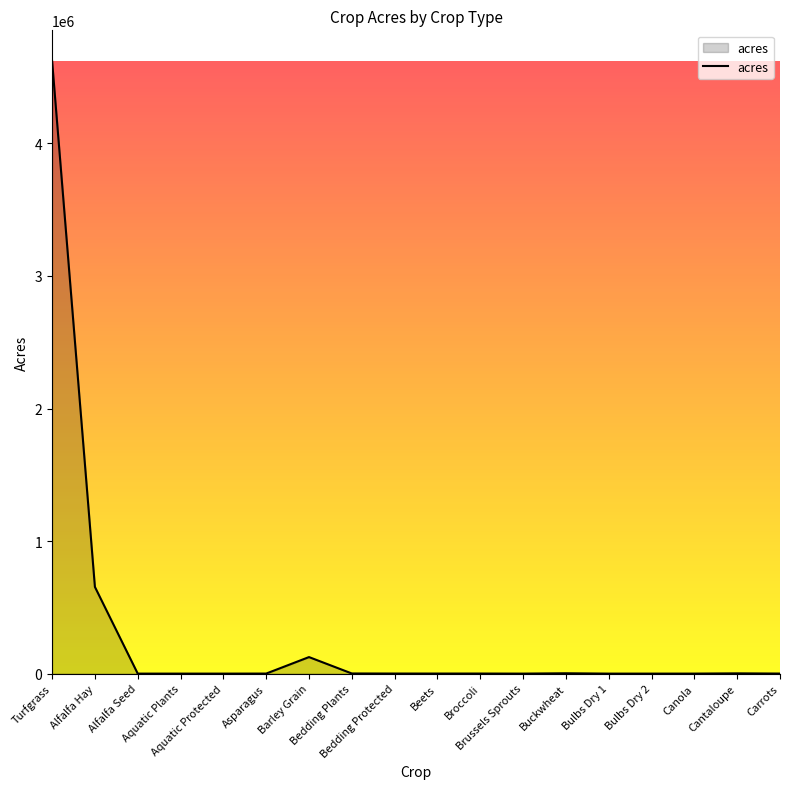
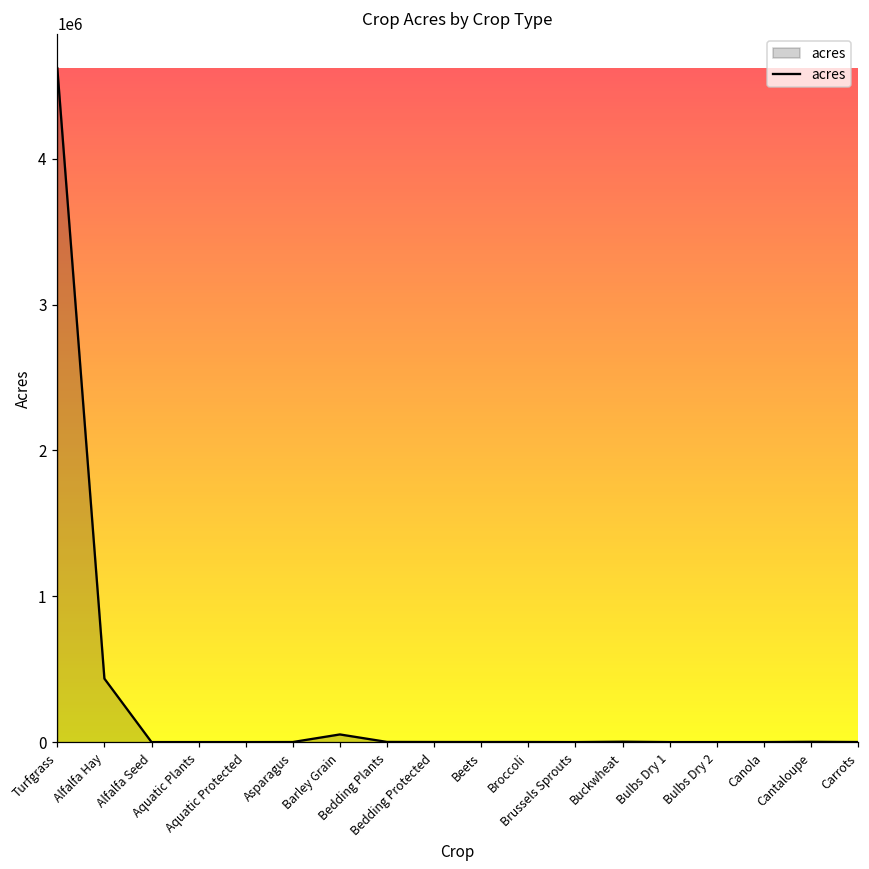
Alfalfa Hay: 650000 -> 440000
Barley Grain: 120000 -> 50000
